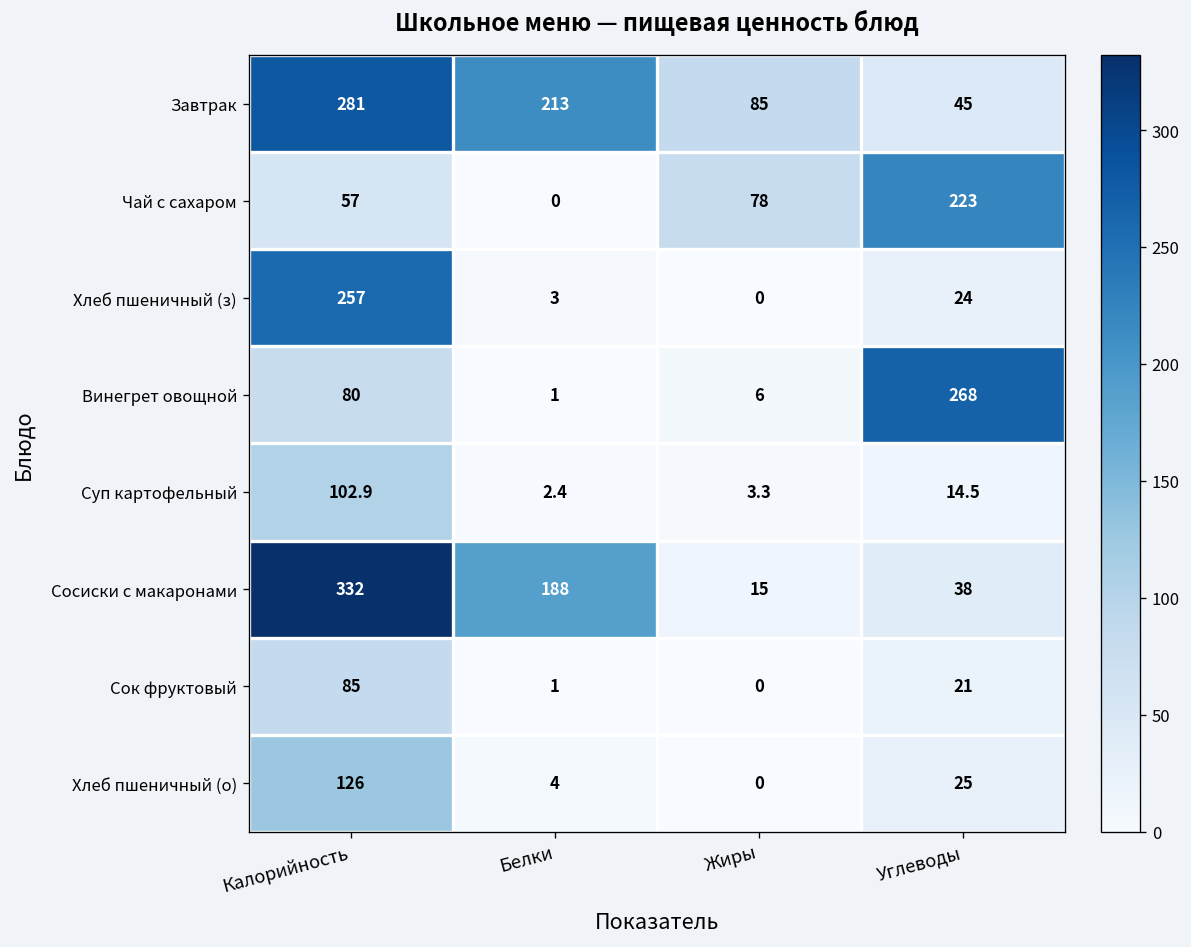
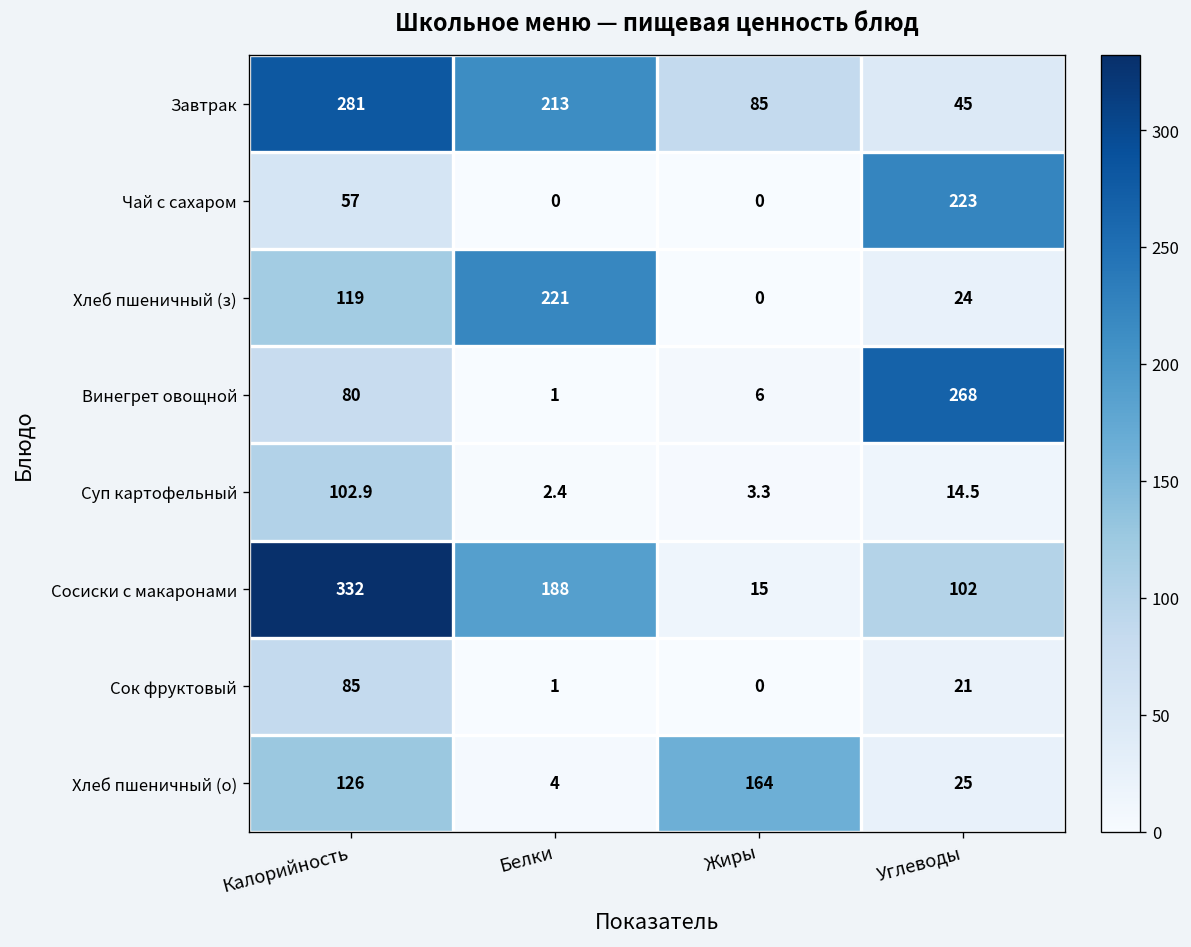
Чай с сахаром, Жиры: 78 -> 0
Хлеб пшеничный (з), Калорийность: 257 -> 119
Хлеб пшеничный (з), Белки: 3 -> 221
Сосиски с макаронами, Углеводы: 38 -> 102
Хлеб пшеничный (о), Жиры: 0 -> 164
